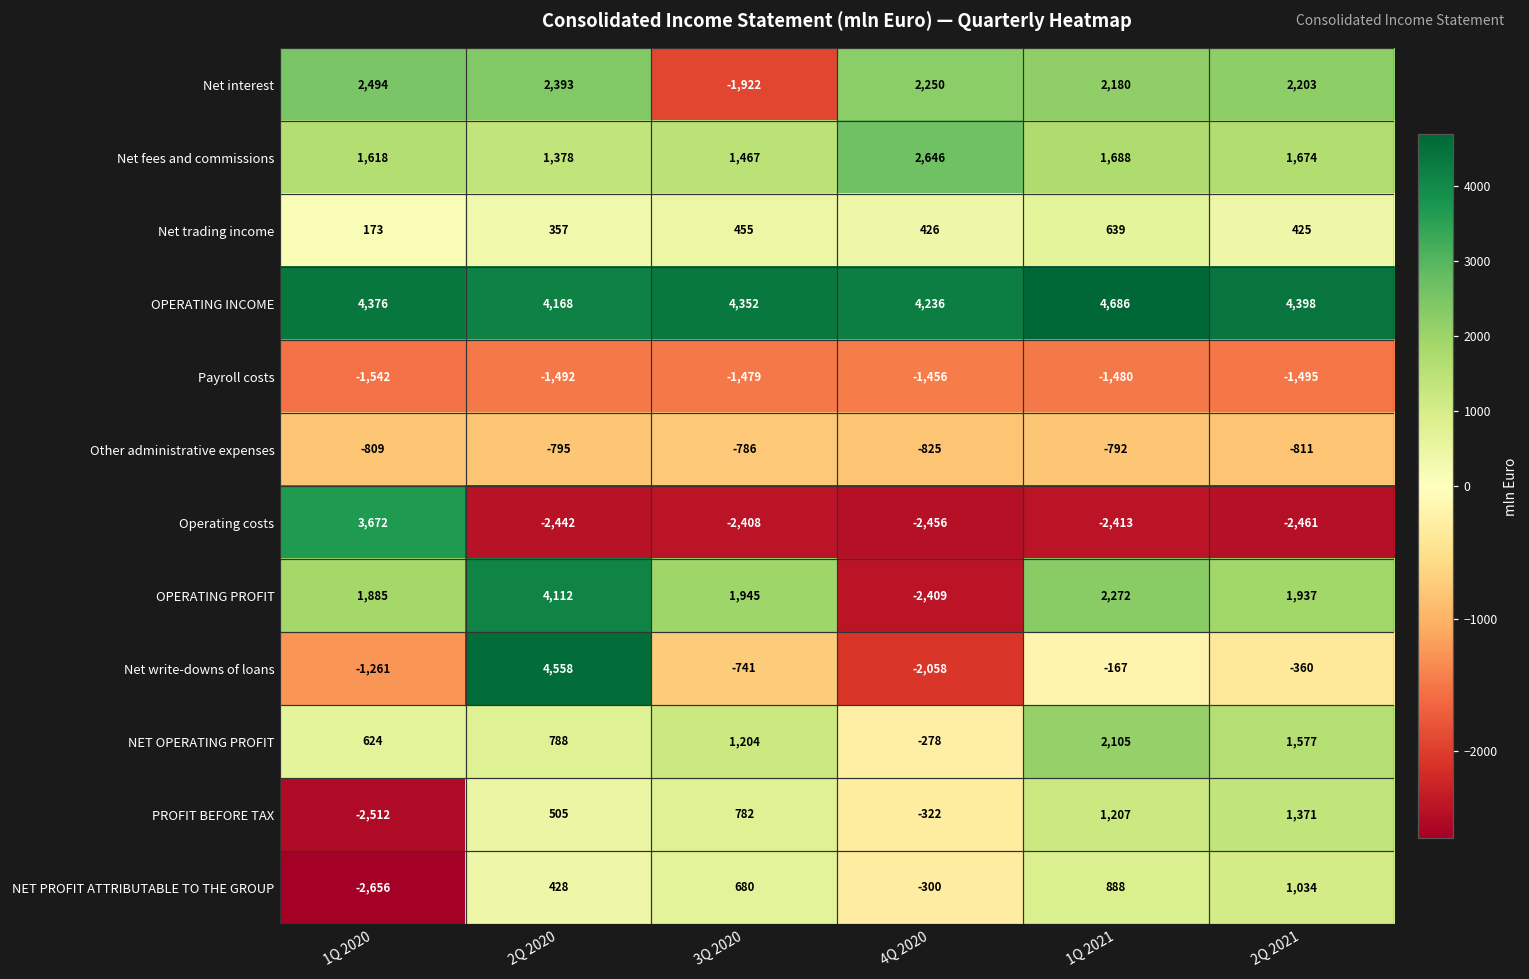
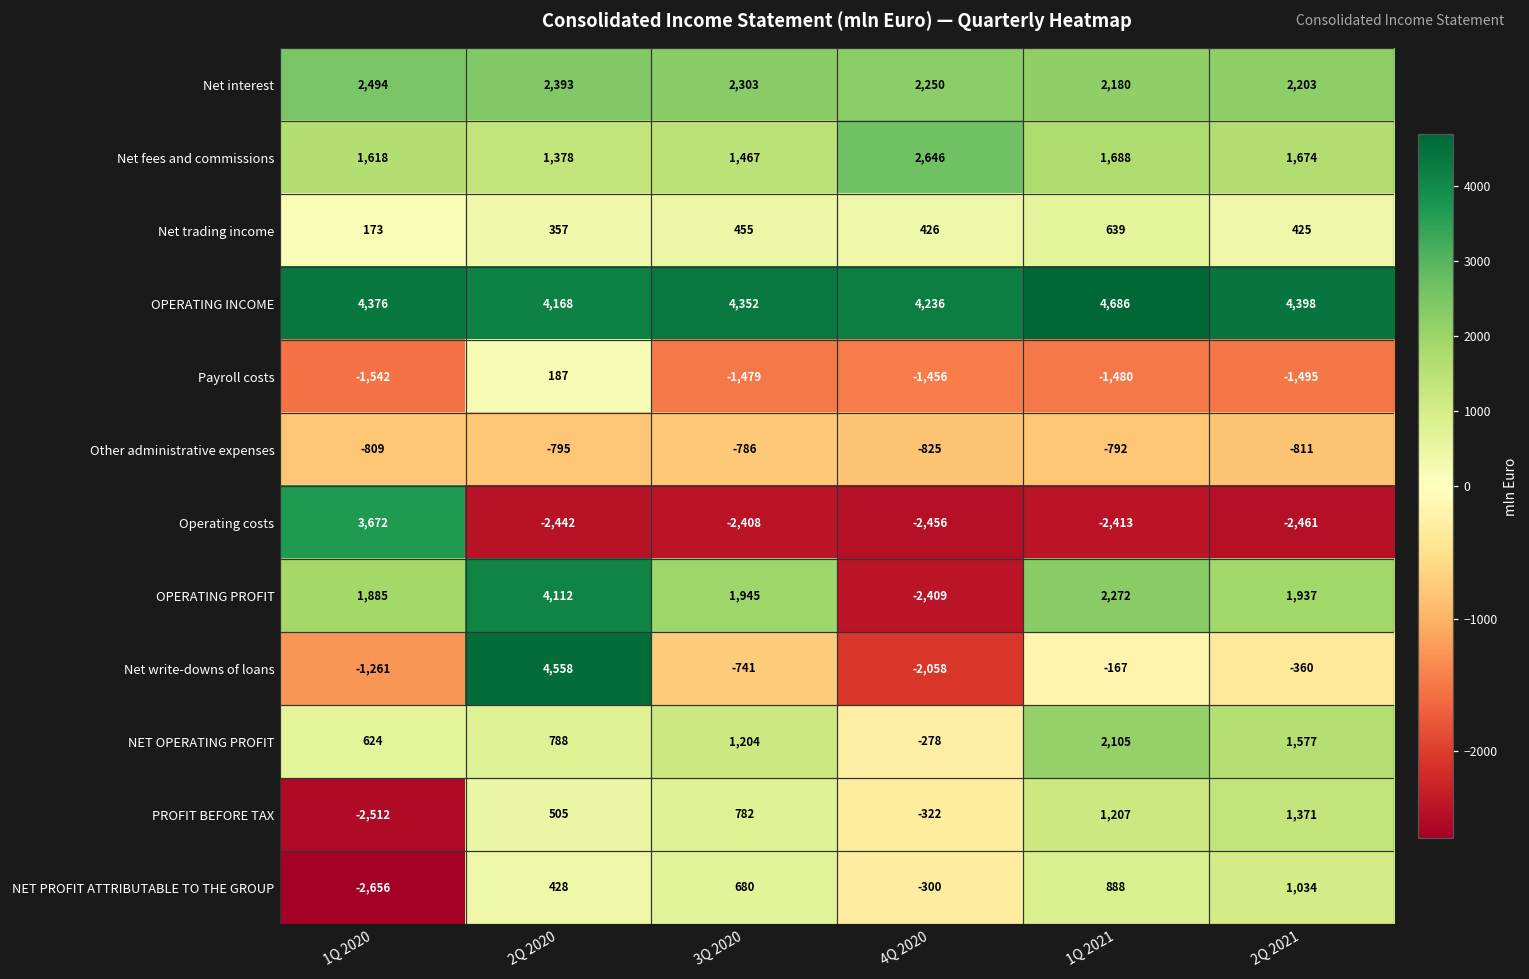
Net interest, 3Q 2020: -1,922 -> 2,303
Payroll costs, 2Q 2020: -1,492 -> 187
